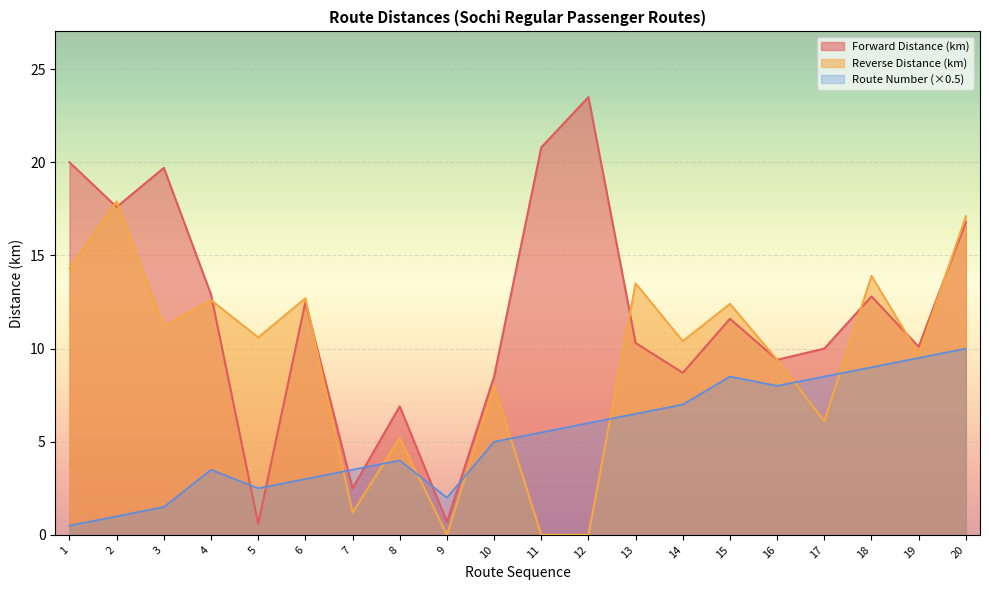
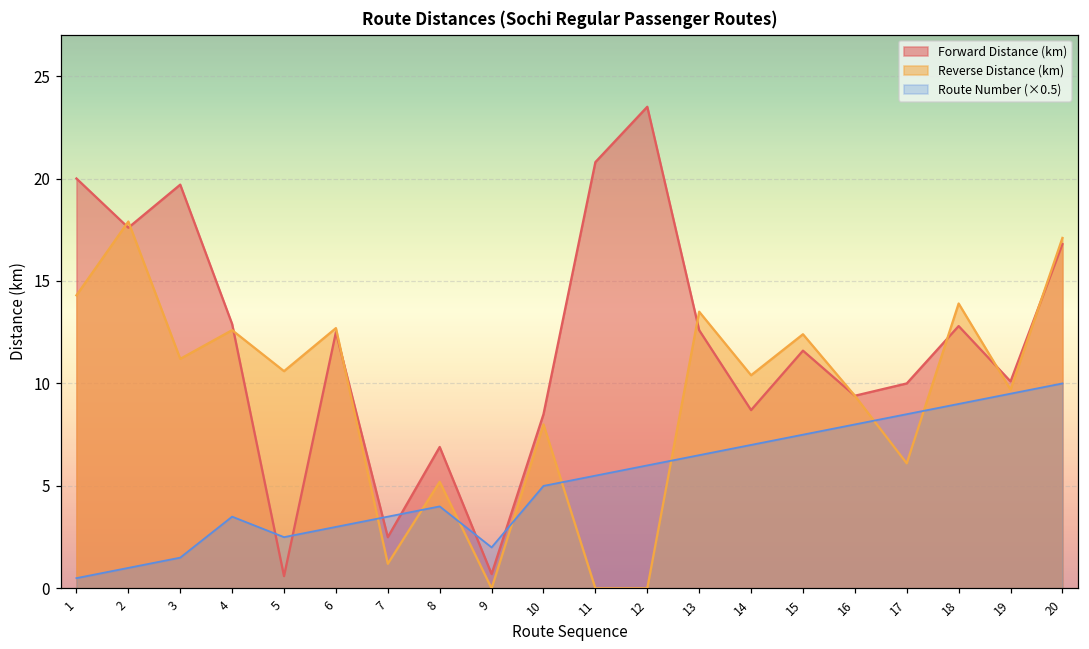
Forward Distance (km), 13: 10.3 -> 12.6
Route Number (×0.5), 15: 8.5 -> 7.5
